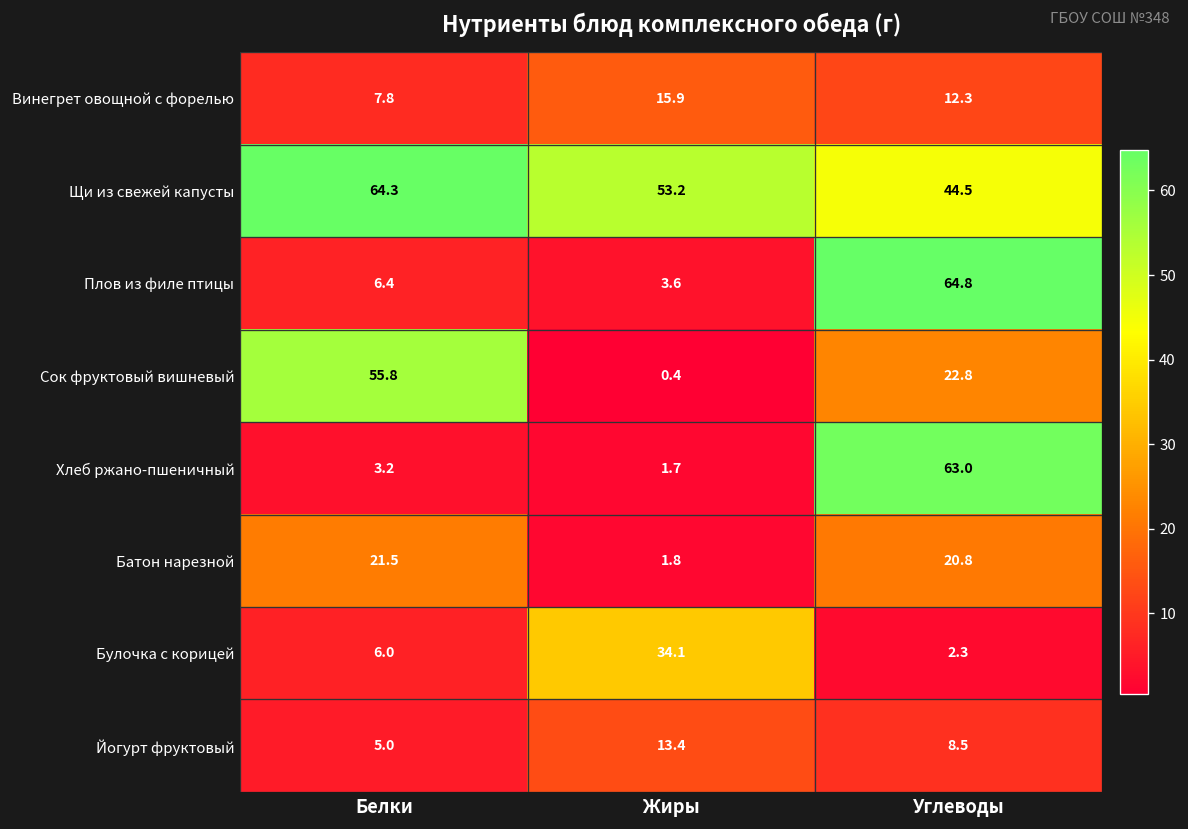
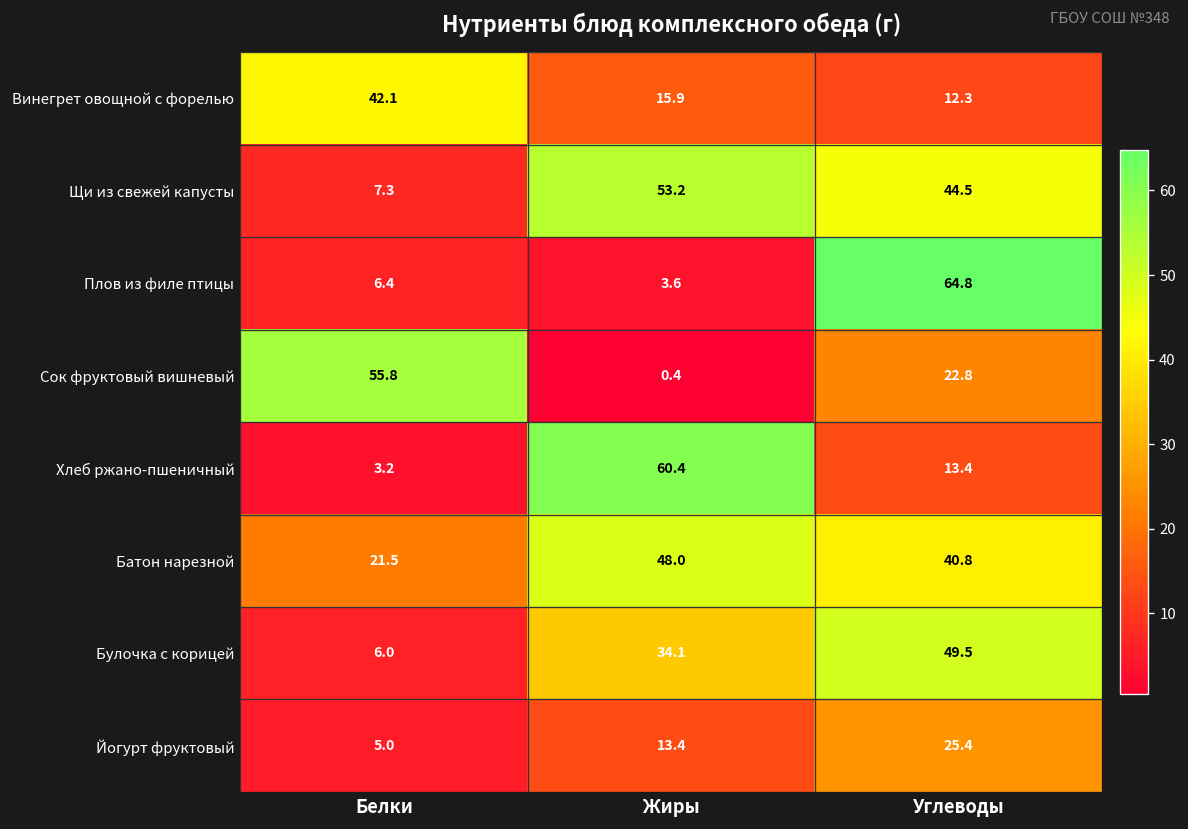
Винегрет овощной с форелью, Белки: 7.8 -> 42.1
Щи из свежей капусты, Белки: 64.3 -> 7.3
Хлеб ржано-пшеничный, Жиры: 1.7 -> 60.4
Хлеб ржано-пшеничный, Углеводы: 63.0 -> 13.4
Батон нарезной, Жиры: 1.8 -> 48.0
Батон нарезной, Углеводы: 20.8 -> 40.8
Булочка с корицей, Углеводы: 2.3 -> 49.5
Йогурт фруктовый, Углеводы: 8.5 -> 25.4
